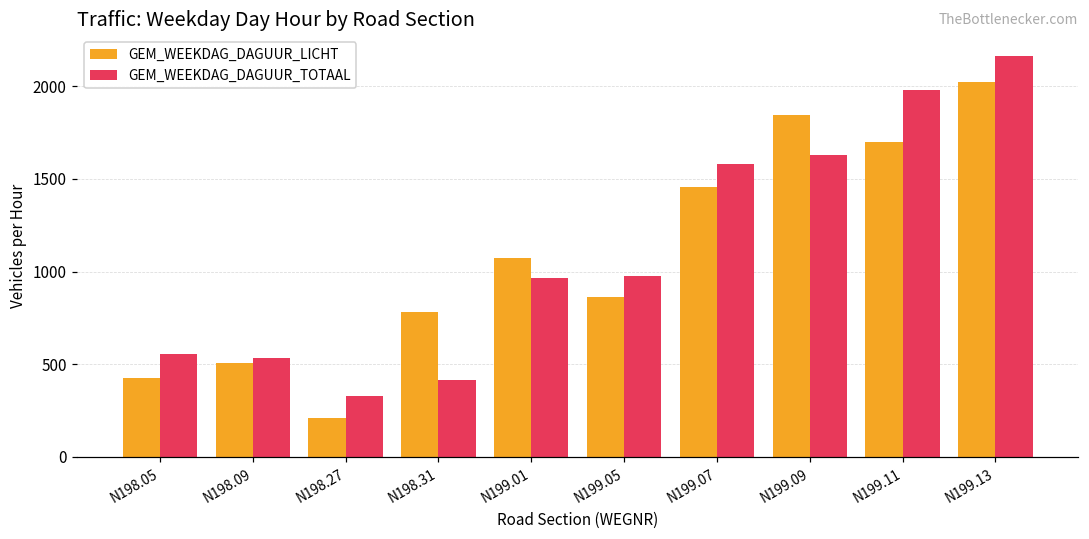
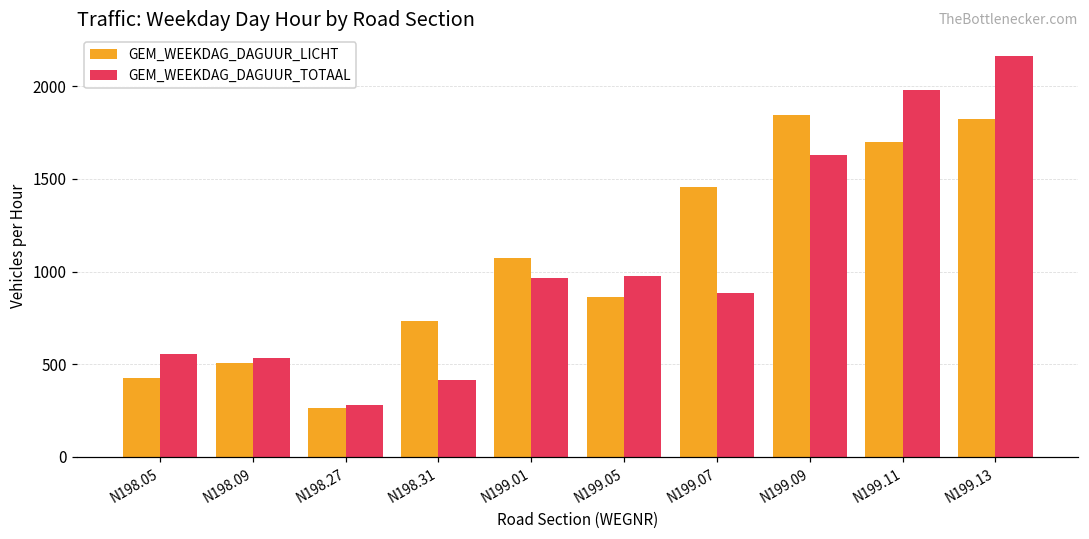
GEM_WEEKDAG_DAGUUR_LICHT, N198.27: 210 -> 260
GEM_WEEKDAG_DAGUUR_TOTAAL, N198.27: 330 -> 280
GEM_WEEKDAG_DAGUUR_LICHT, N198.31: 780 -> 730
GEM_WEEKDAG_DAGUUR_TOTAAL, N199.07: 1580 -> 890
GEM_WEEKDAG_DAGUUR_LICHT, N199.13: 2020 -> 1830
